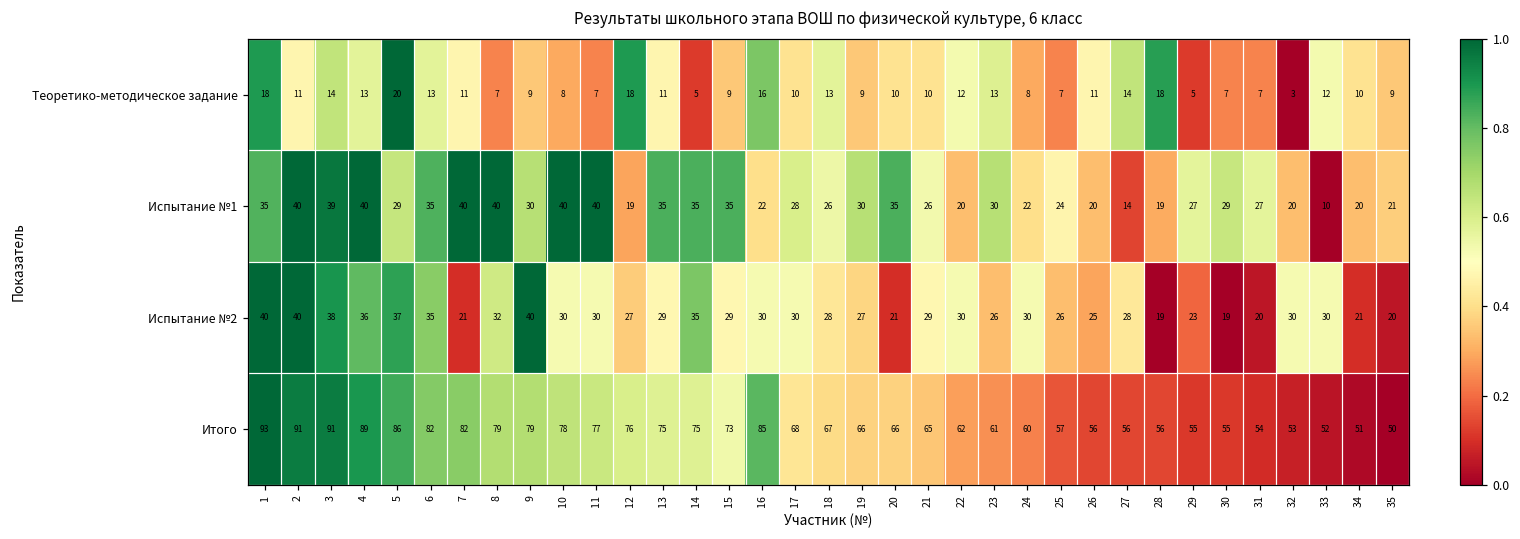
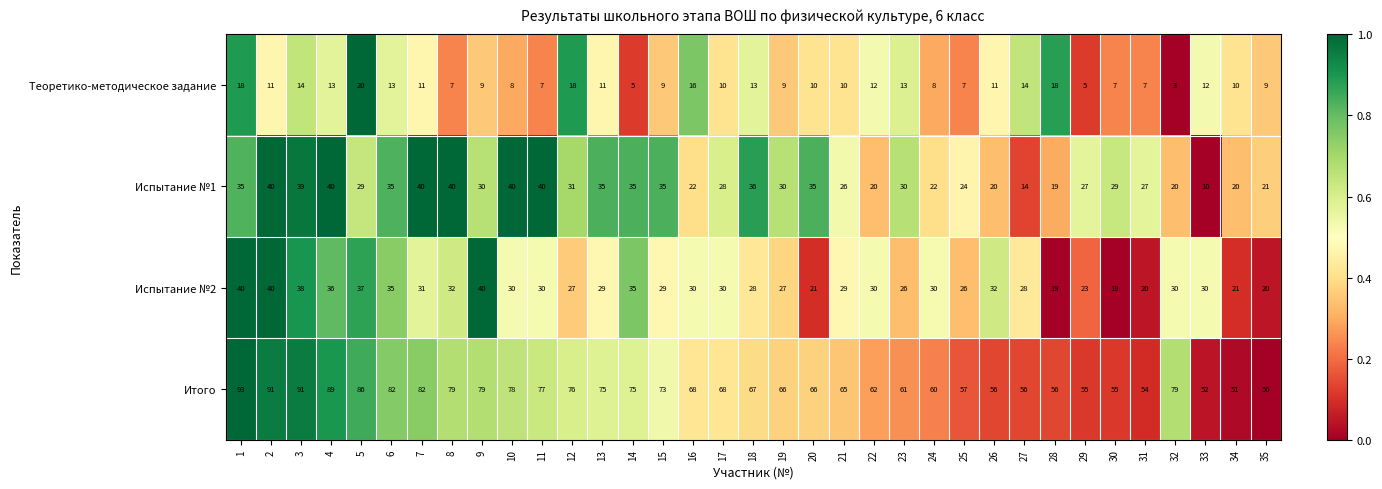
Испытание №1, 12: 19 -> 31
Испытание №1, 18: 26 -> 36
Испытание №2, 7: 21 -> 31
Испытание №2, 26: 25 -> 32
Итого, 16: 85 -> 68
Итого, 32: 53 -> 79
